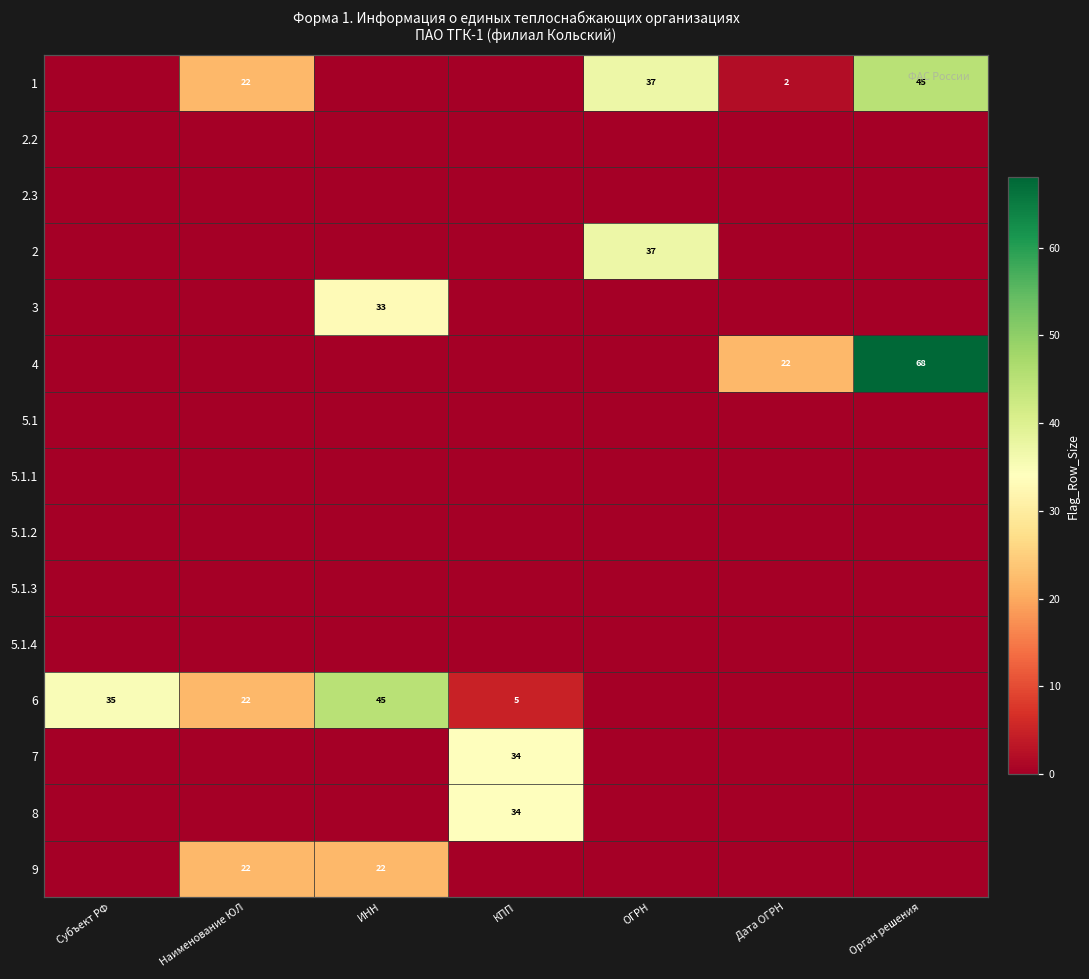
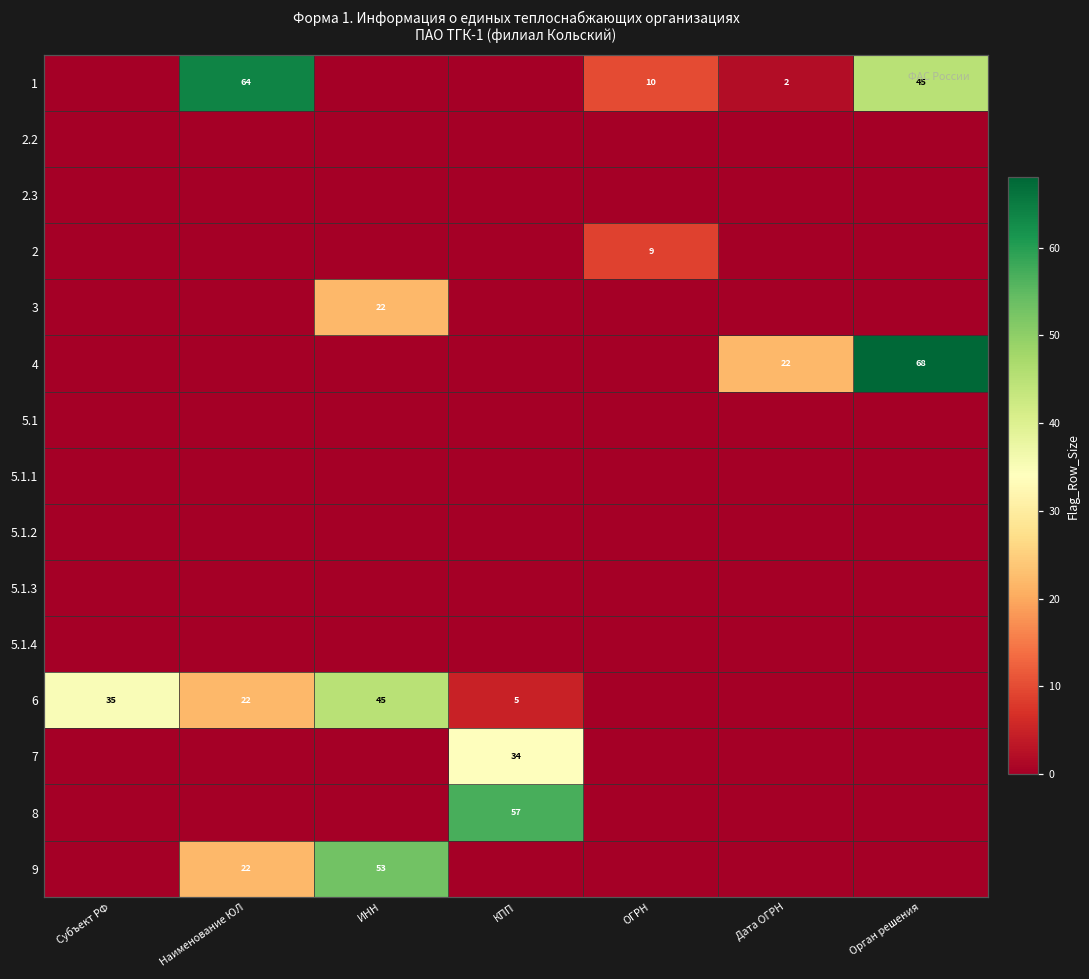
1, Наименование ЮЛ: 22 -> 64
1, ОГРН: 37 -> 10
2, ОГРН: 37 -> 9
3, ИНН: 33 -> 22
8, КПП: 34 -> 57
9, ИНН: 22 -> 53
